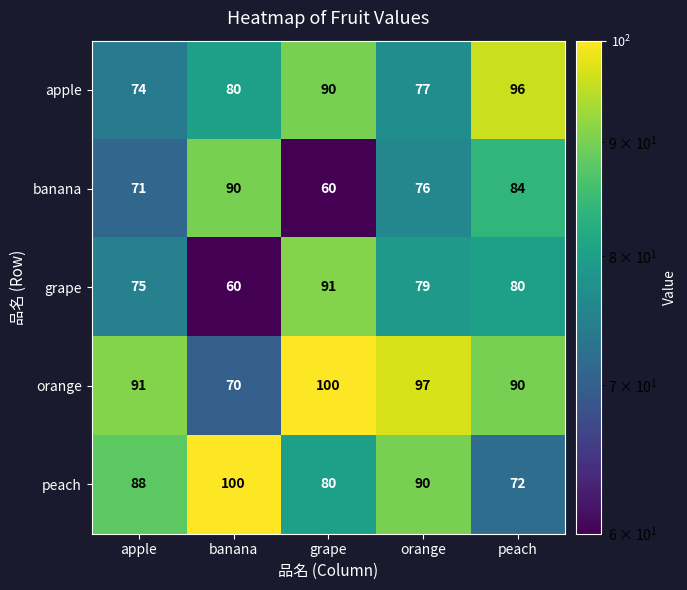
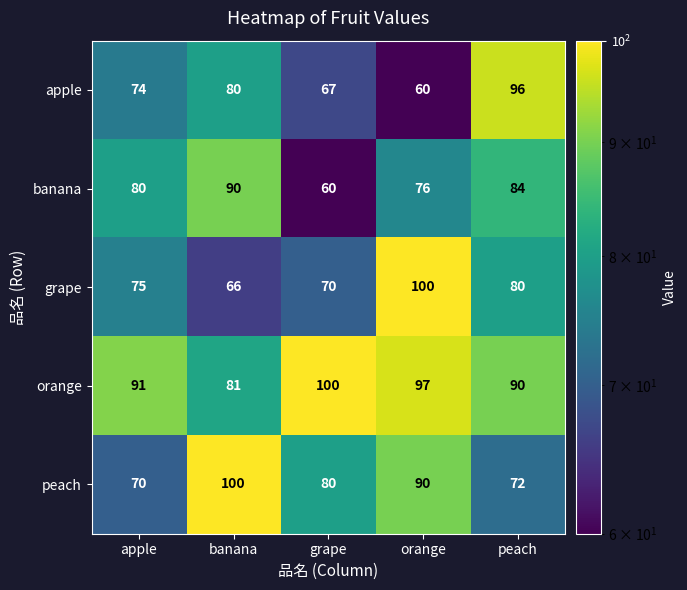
apple, grape: 90 -> 67
apple, orange: 77 -> 60
banana, apple: 71 -> 80
grape, banana: 60 -> 66
grape, grape: 91 -> 70
grape, orange: 79 -> 100
orange, banana: 70 -> 81
peach, apple: 88 -> 70
